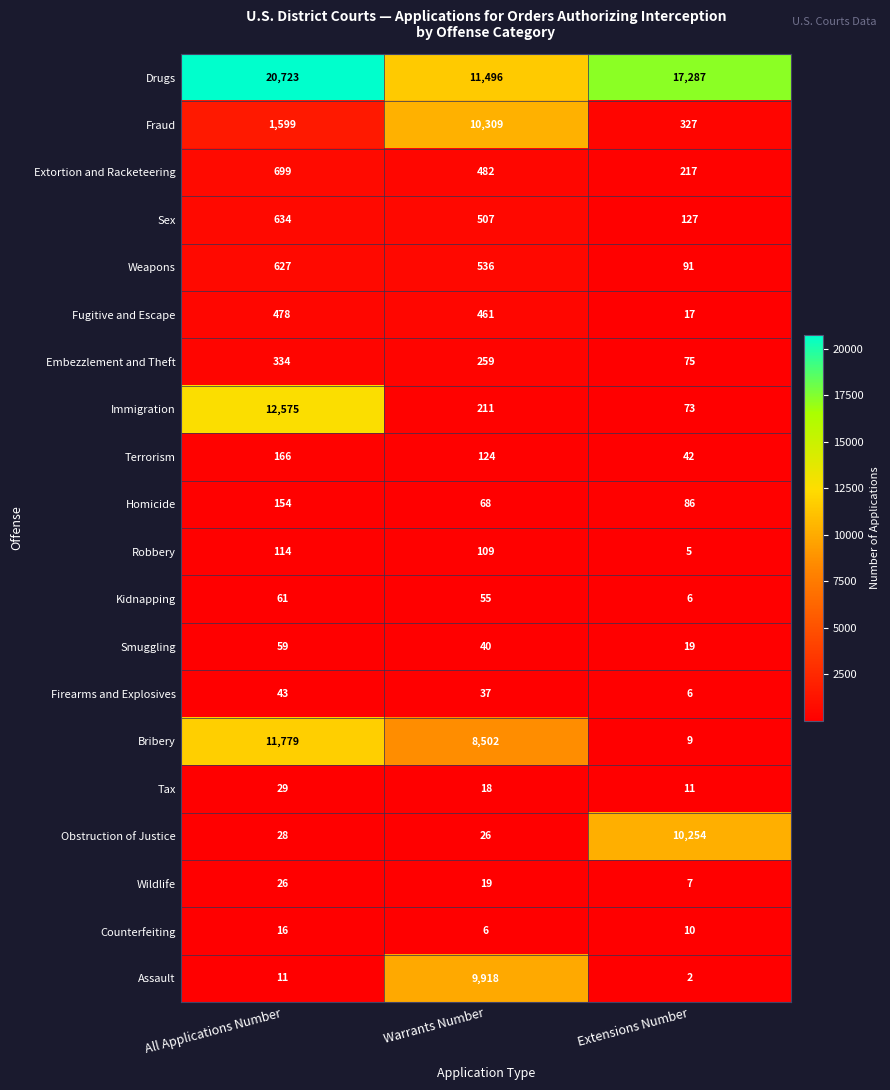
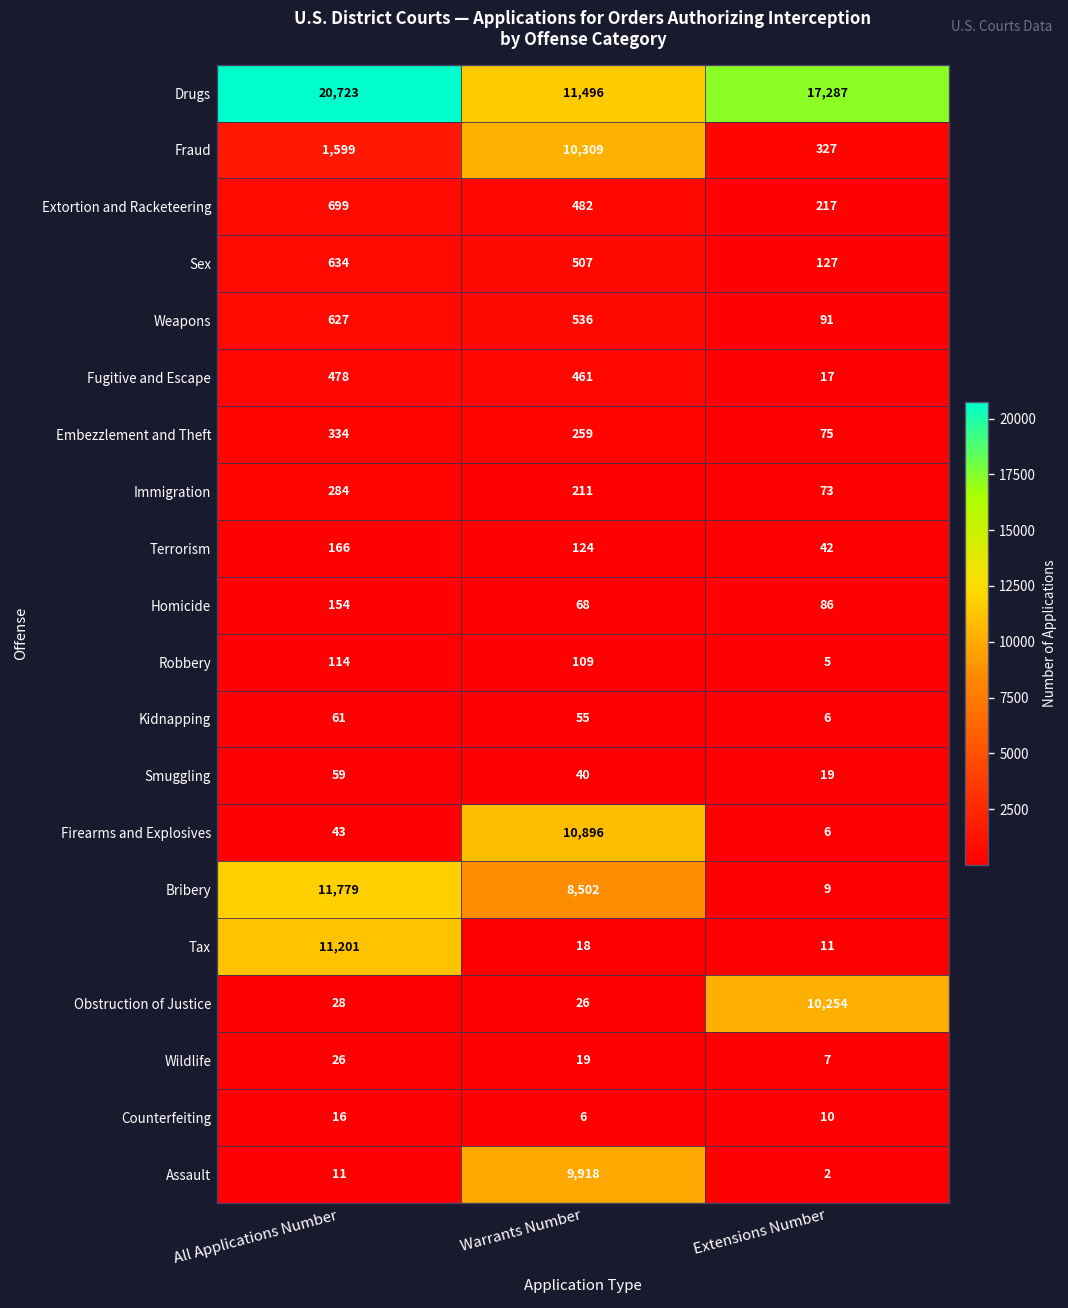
Immigration, All Applications Number: 12,575 -> 284
Firearms and Explosives, Warrants Number: 37 -> 10,896
Tax, All Applications Number: 29 -> 11,201
